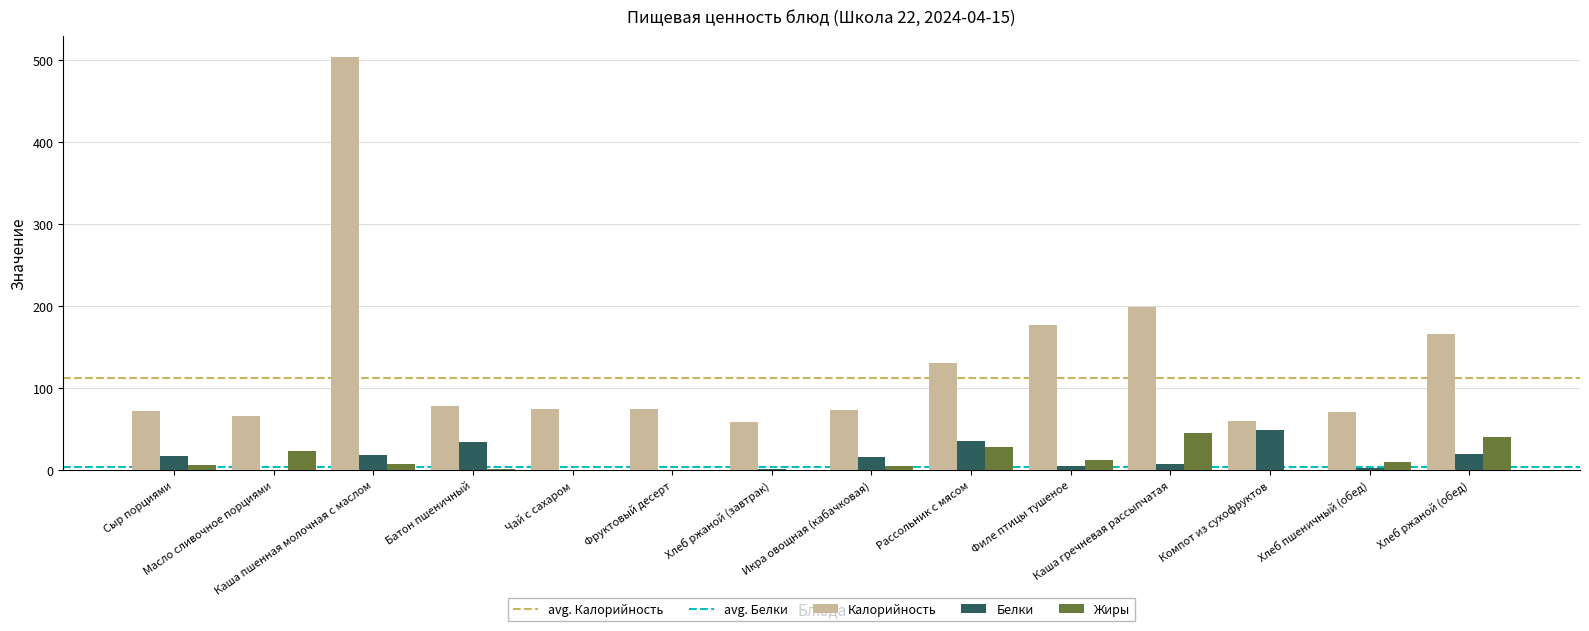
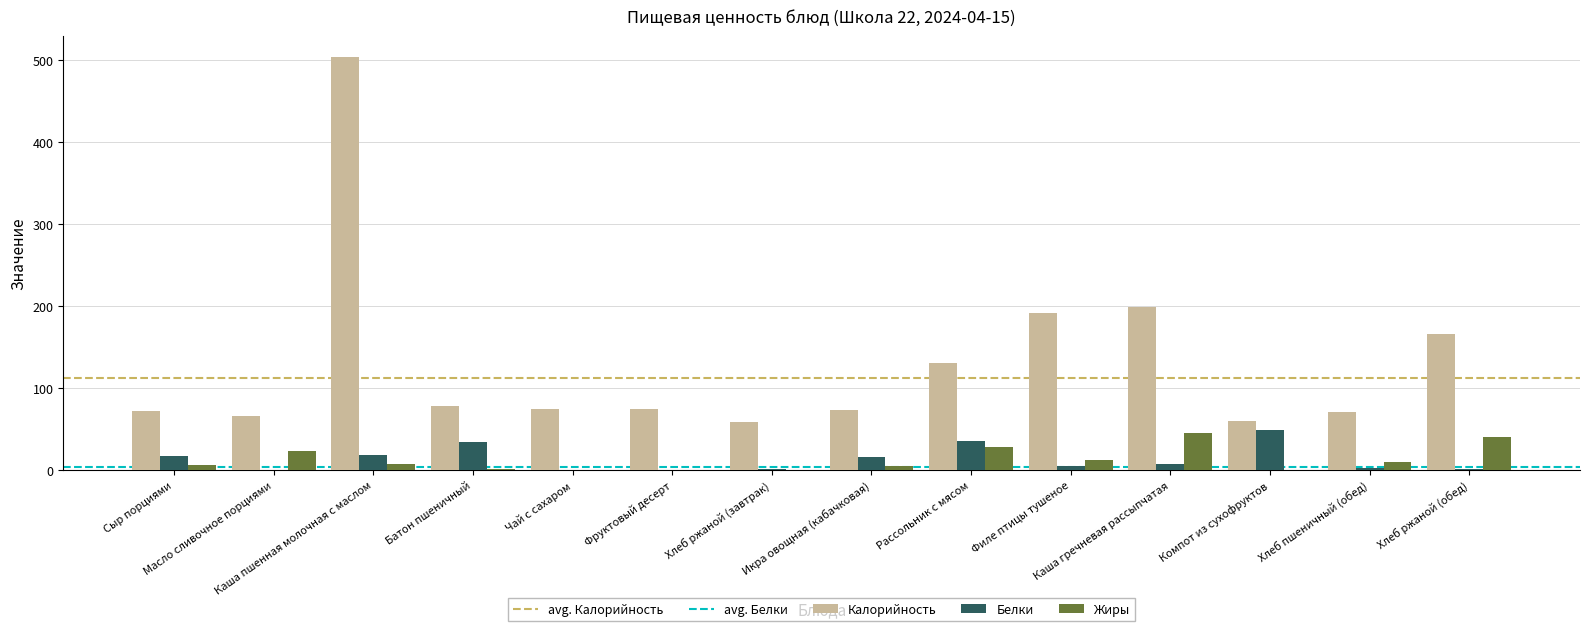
Калорийность, Филе птицы тушеное: 180 -> 190
Белки, Хлеб ржаной (обед): 20 -> 0
